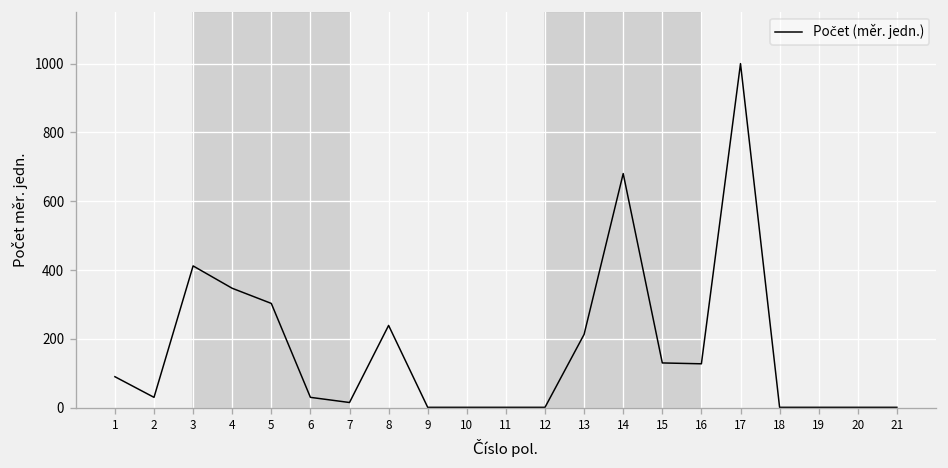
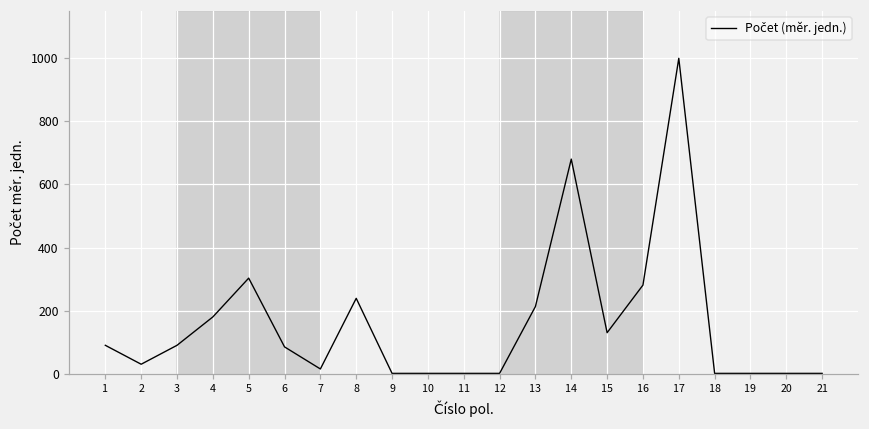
3: 410 -> 90
4: 350 -> 180
6: 30 -> 90
16: 130 -> 280
